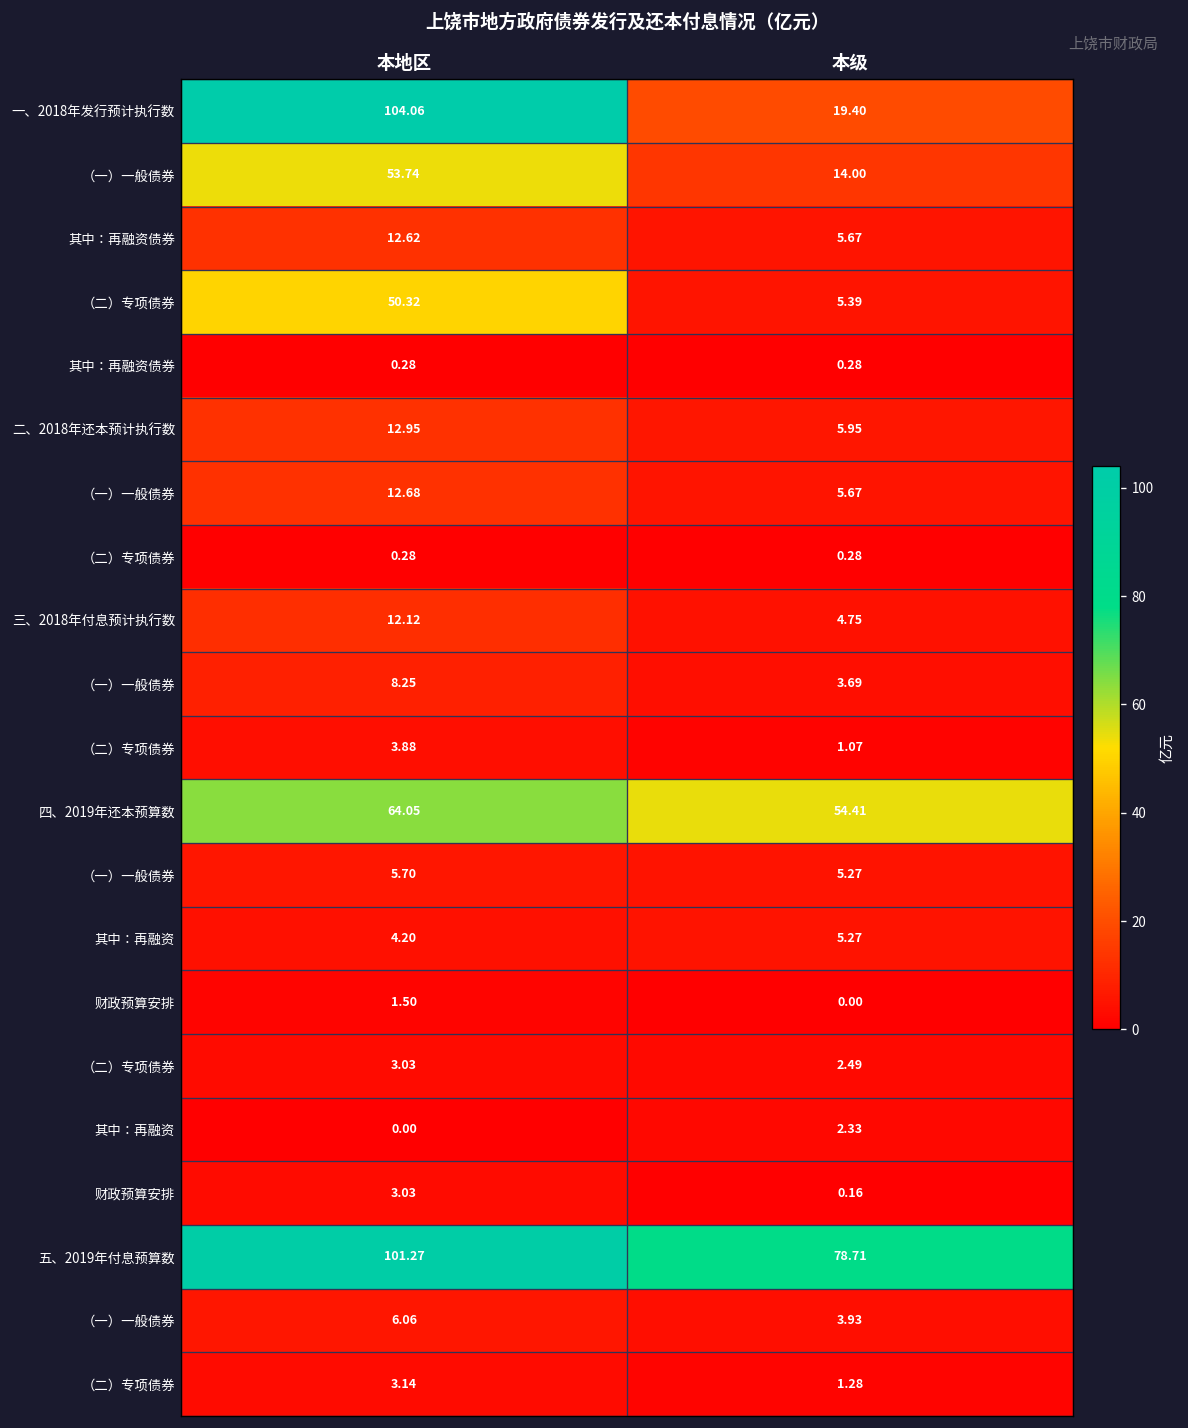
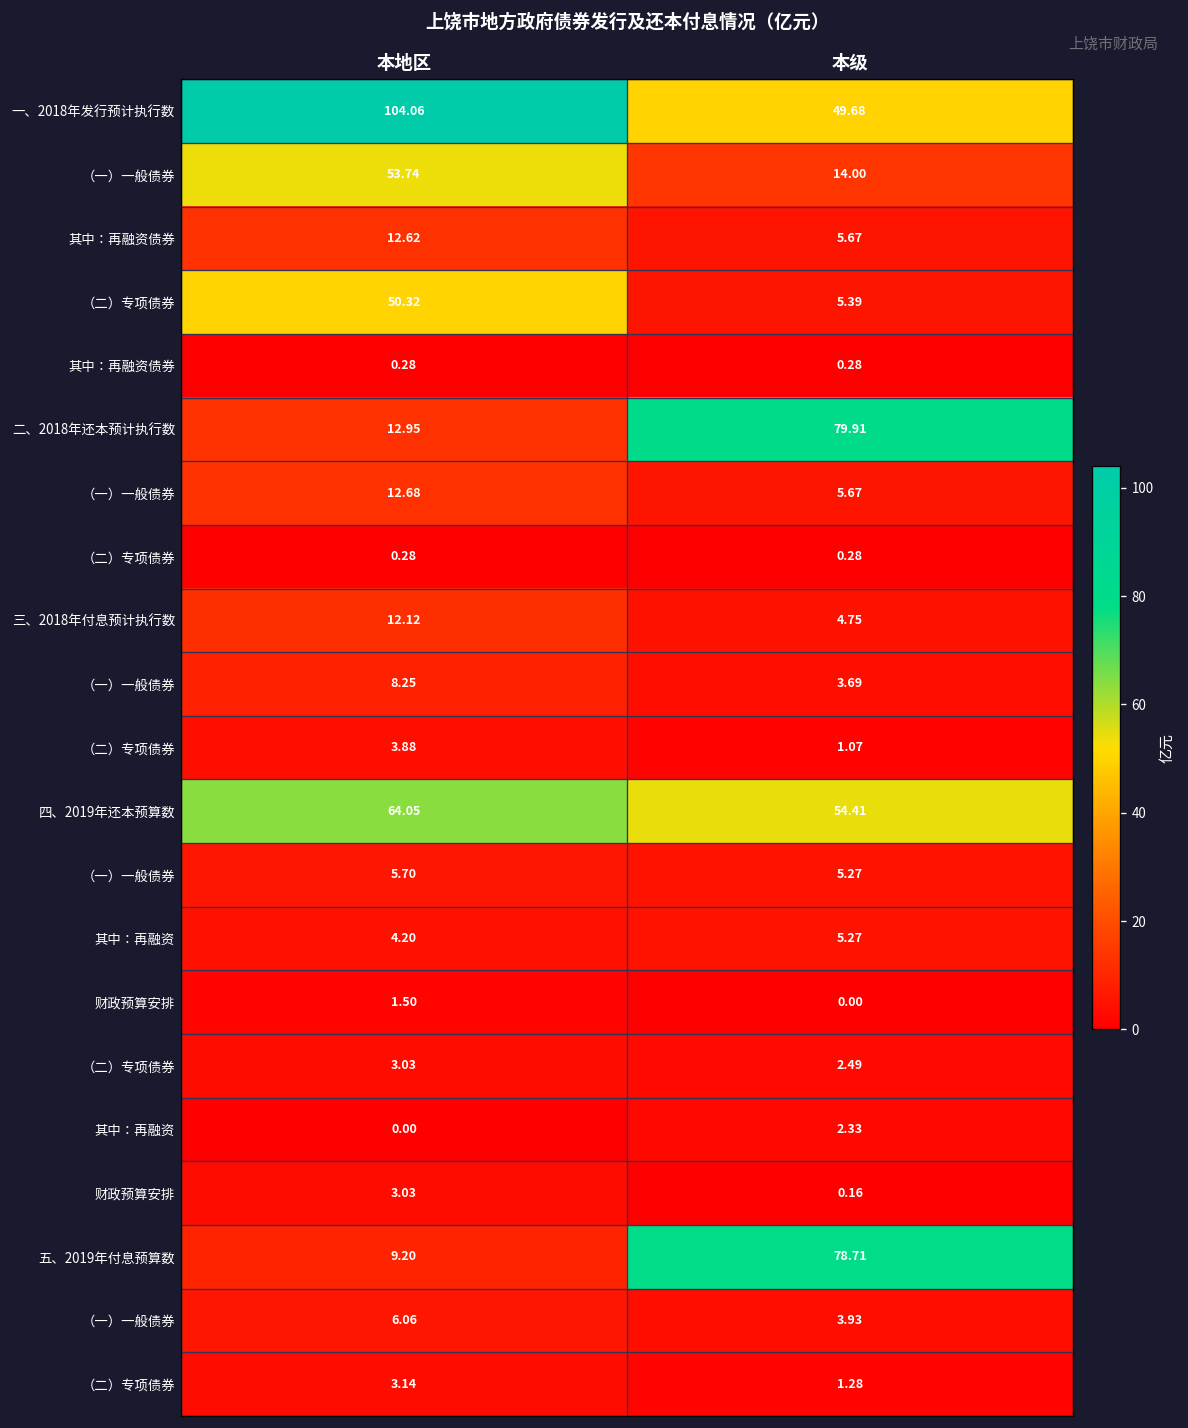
一、2018年发行预计执行数, 本级: 19.40 -> 49.68
二、2018年还本预计执行数, 本级: 5.95 -> 79.91
五、2019年付息预算数, 本地区: 101.27 -> 9.20
